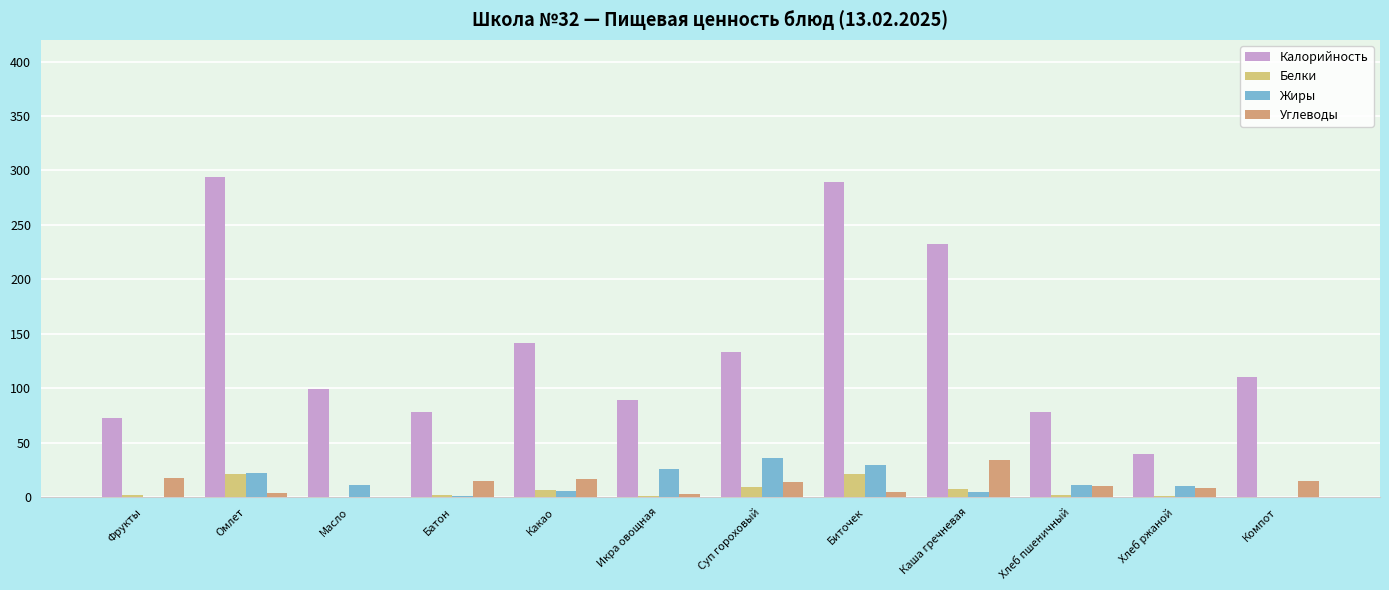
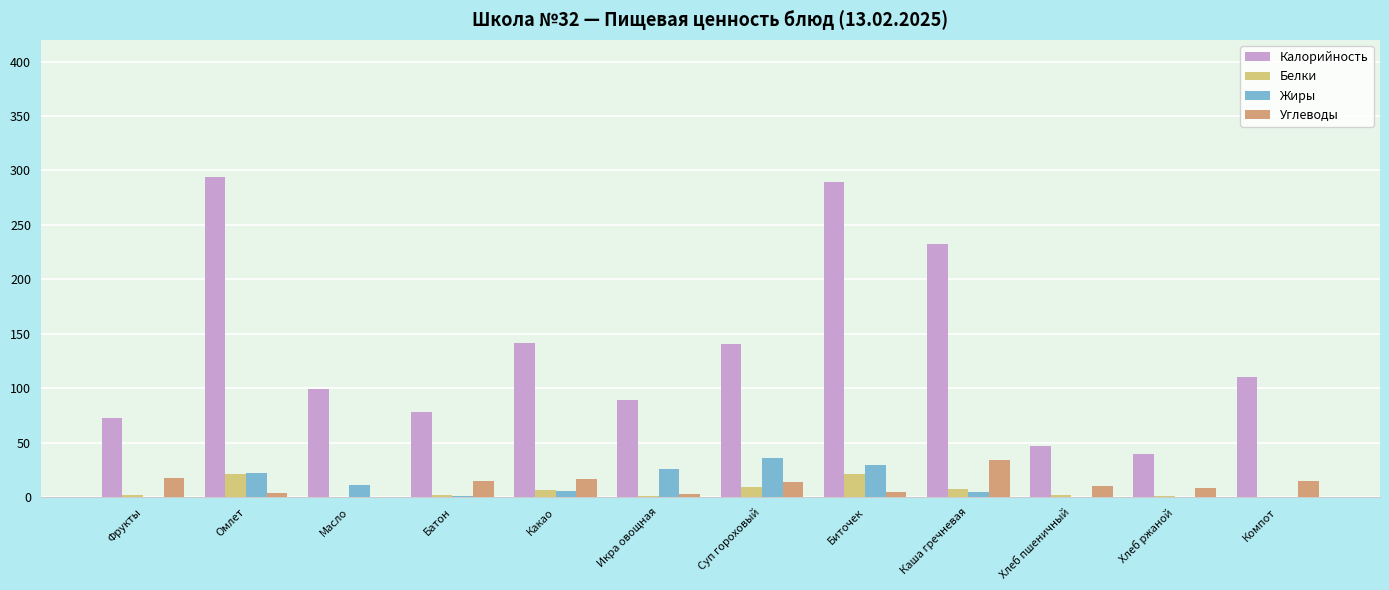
Калорийность, Суп гороховый: 133 -> 141
Калорийность, Хлеб пшеничный: 78 -> 47
Жиры, Хлеб пшеничный: 11 -> 0
Жиры, Хлеб ржаной: 10 -> 0
